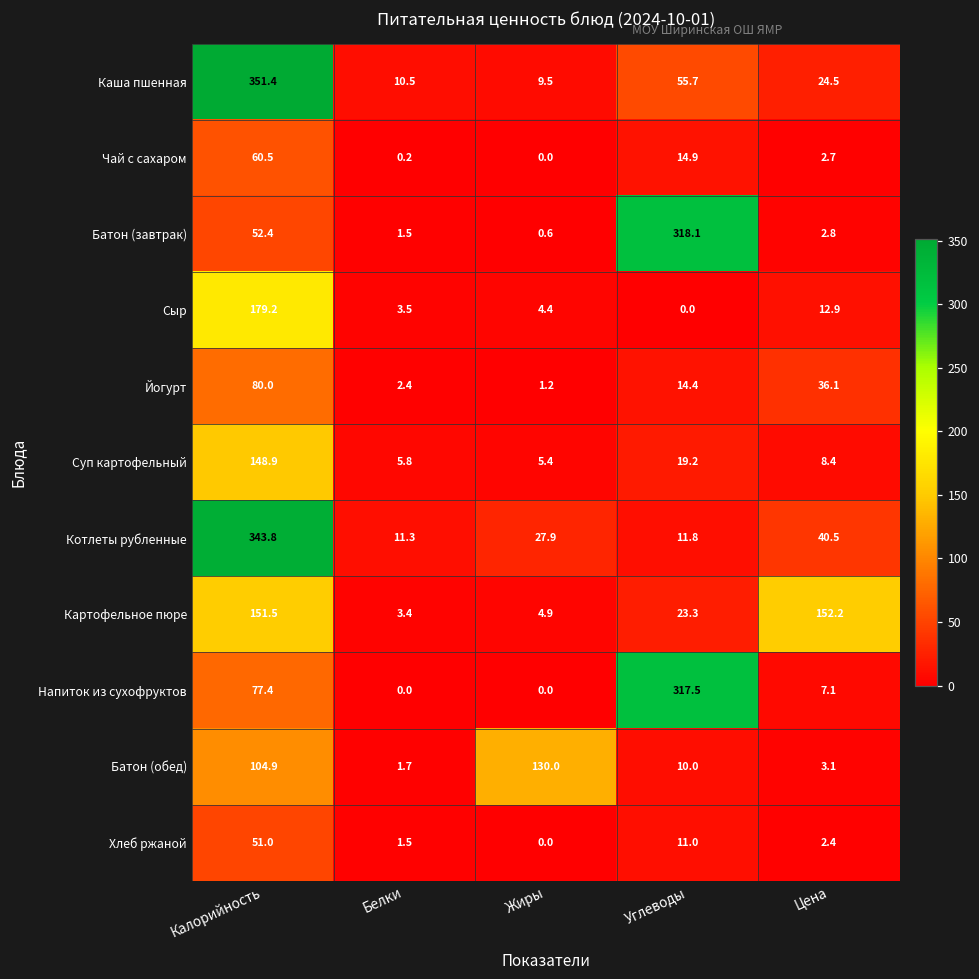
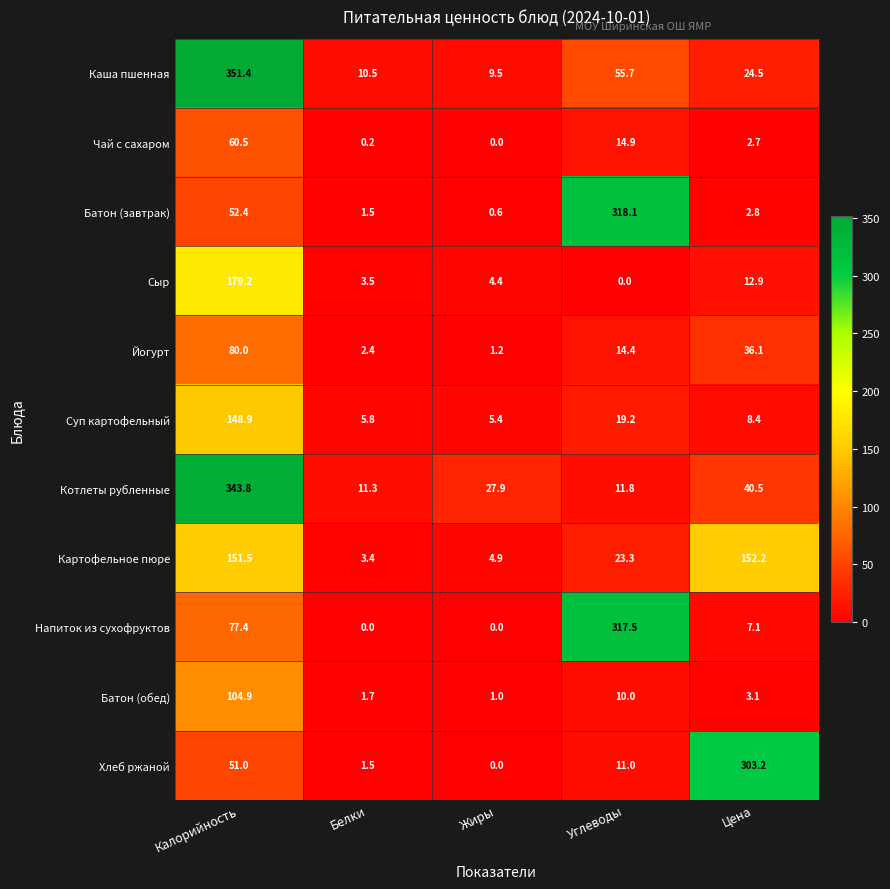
Батон (обед), Жиры: 130.0 -> 1.0
Хлеб ржаной, Цена: 2.4 -> 303.2
